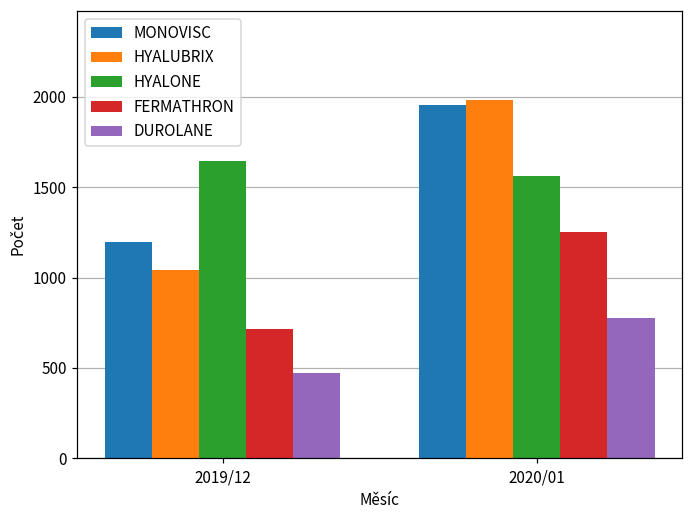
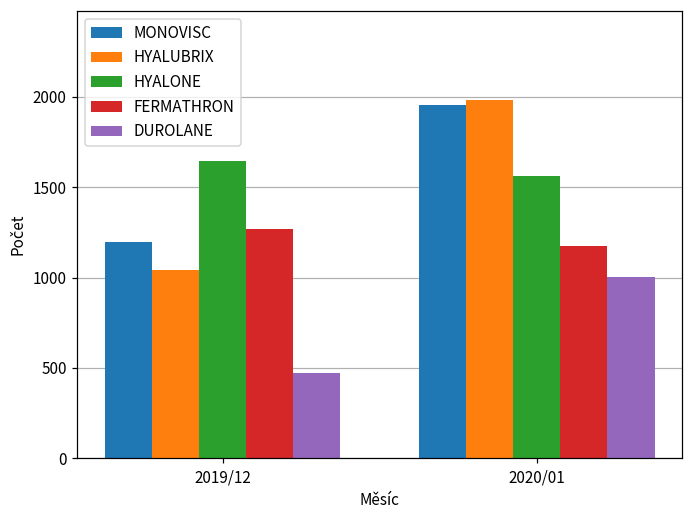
FERMATHRON, 2019/12: 720 -> 1270
FERMATHRON, 2020/01: 1250 -> 1180
DUROLANE, 2020/01: 780 -> 1000
